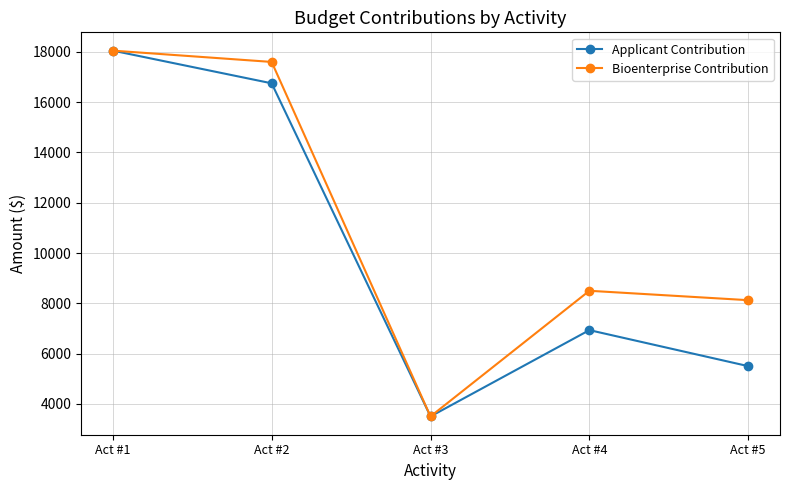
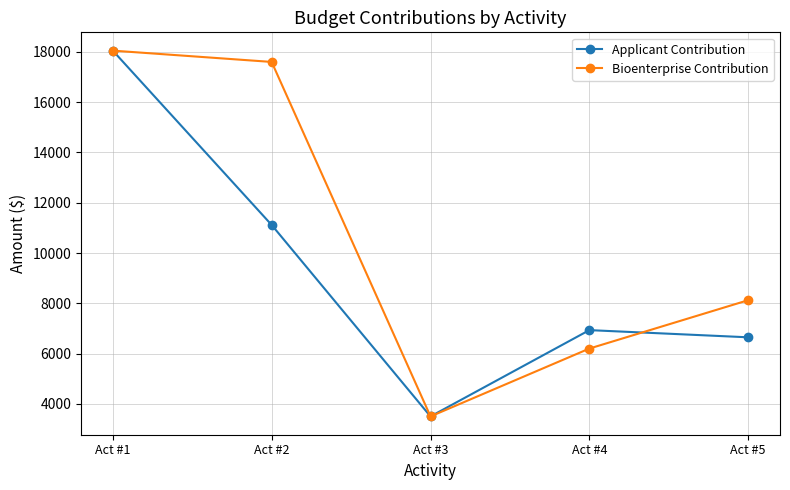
Applicant Contribution, Act #2: 16800 -> 11100
Bioenterprise Contribution, Act #4: 8500 -> 6200
Applicant Contribution, Act #5: 5500 -> 6600
